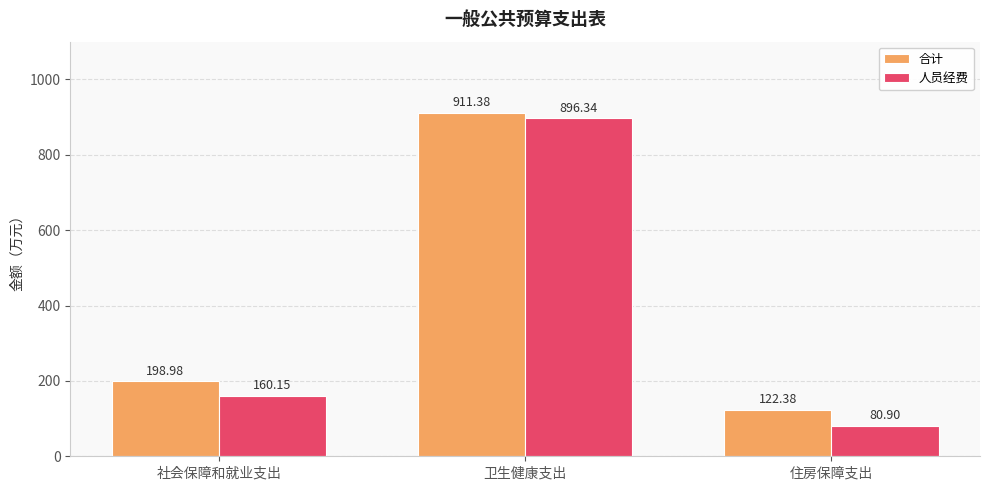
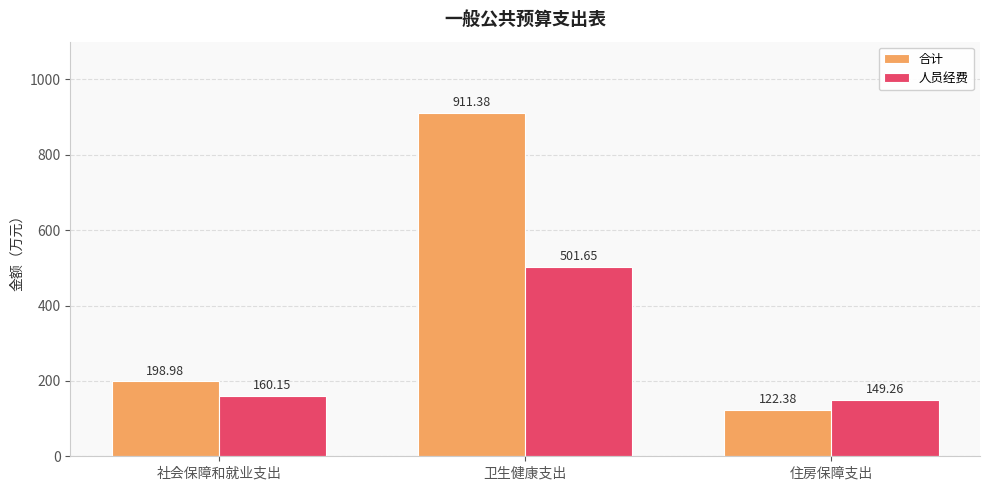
人员经费, 卫生健康支出: 896.34 -> 501.65
人员经费, 住房保障支出: 80.90 -> 149.26
